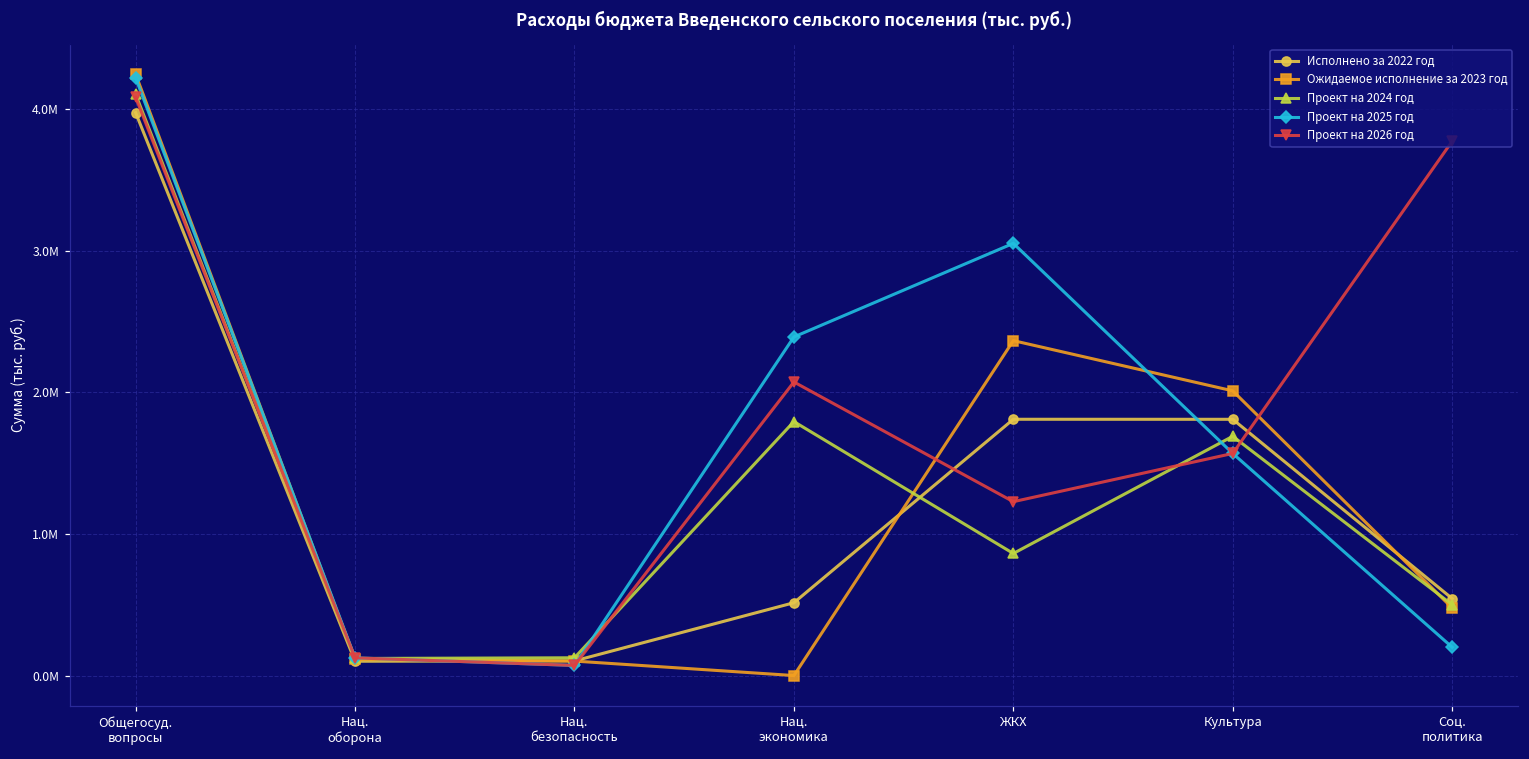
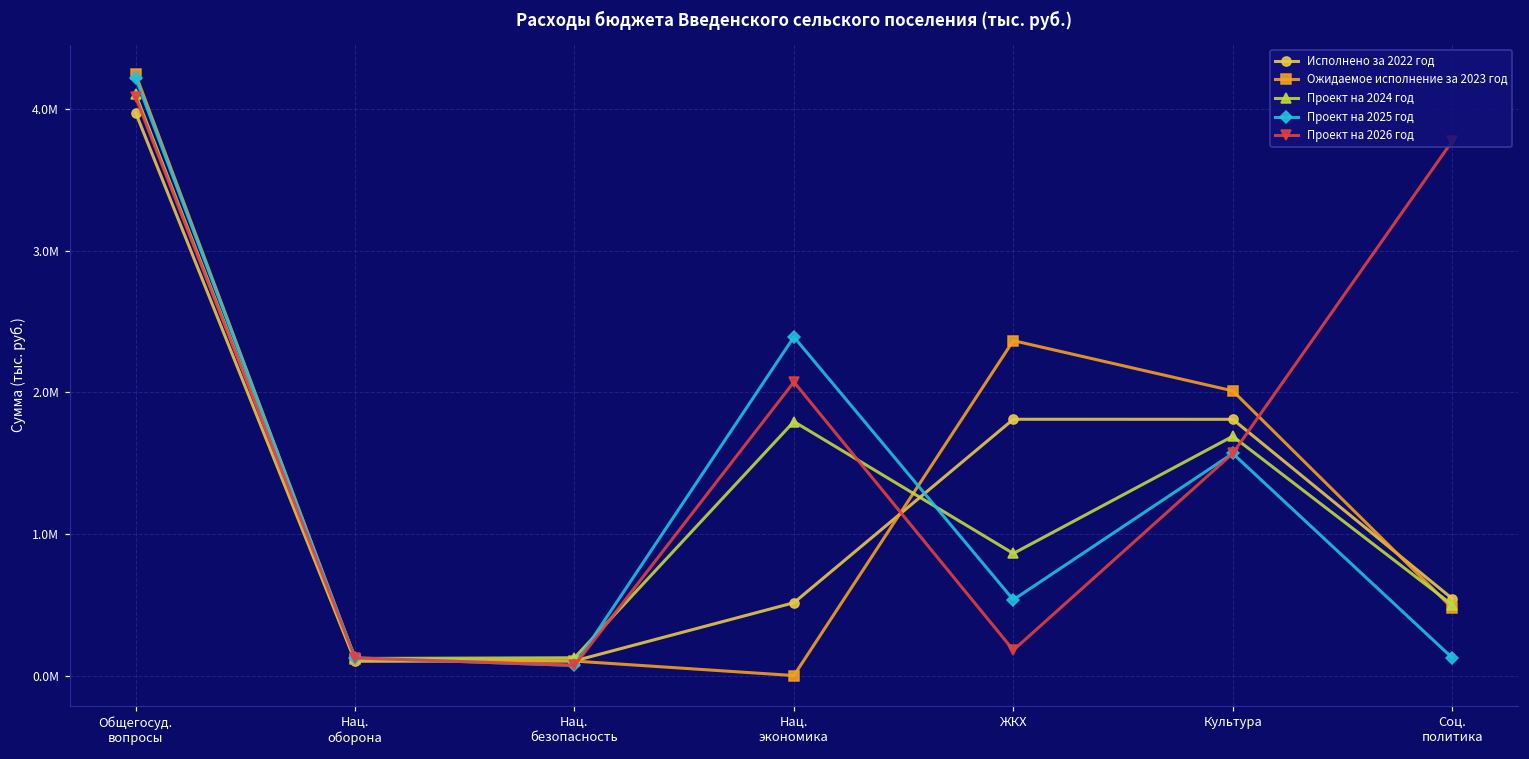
Проект на 2025 год, ЖКХ: 3.05М -> 0.54М
Проект на 2026 год, ЖКХ: 1.23М -> 0.18М
Проект на 2025 год, Соц. политика: 0.20М -> 0.13М
